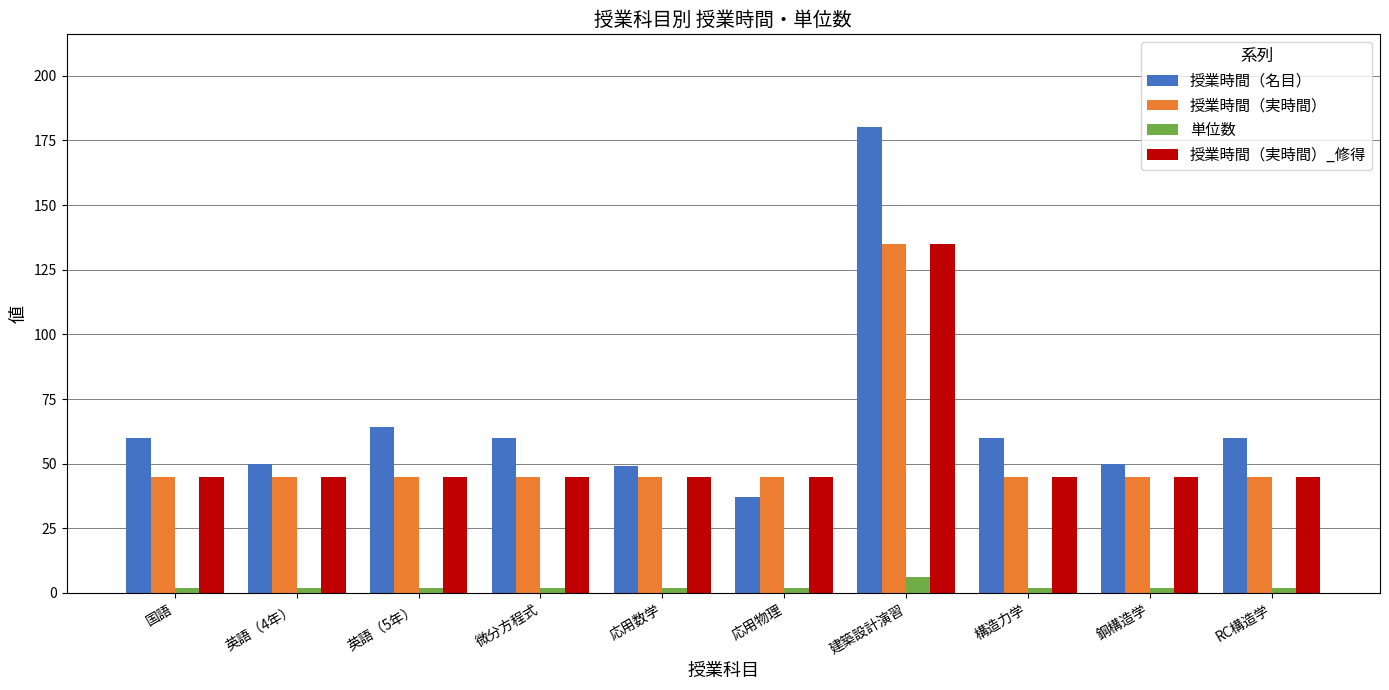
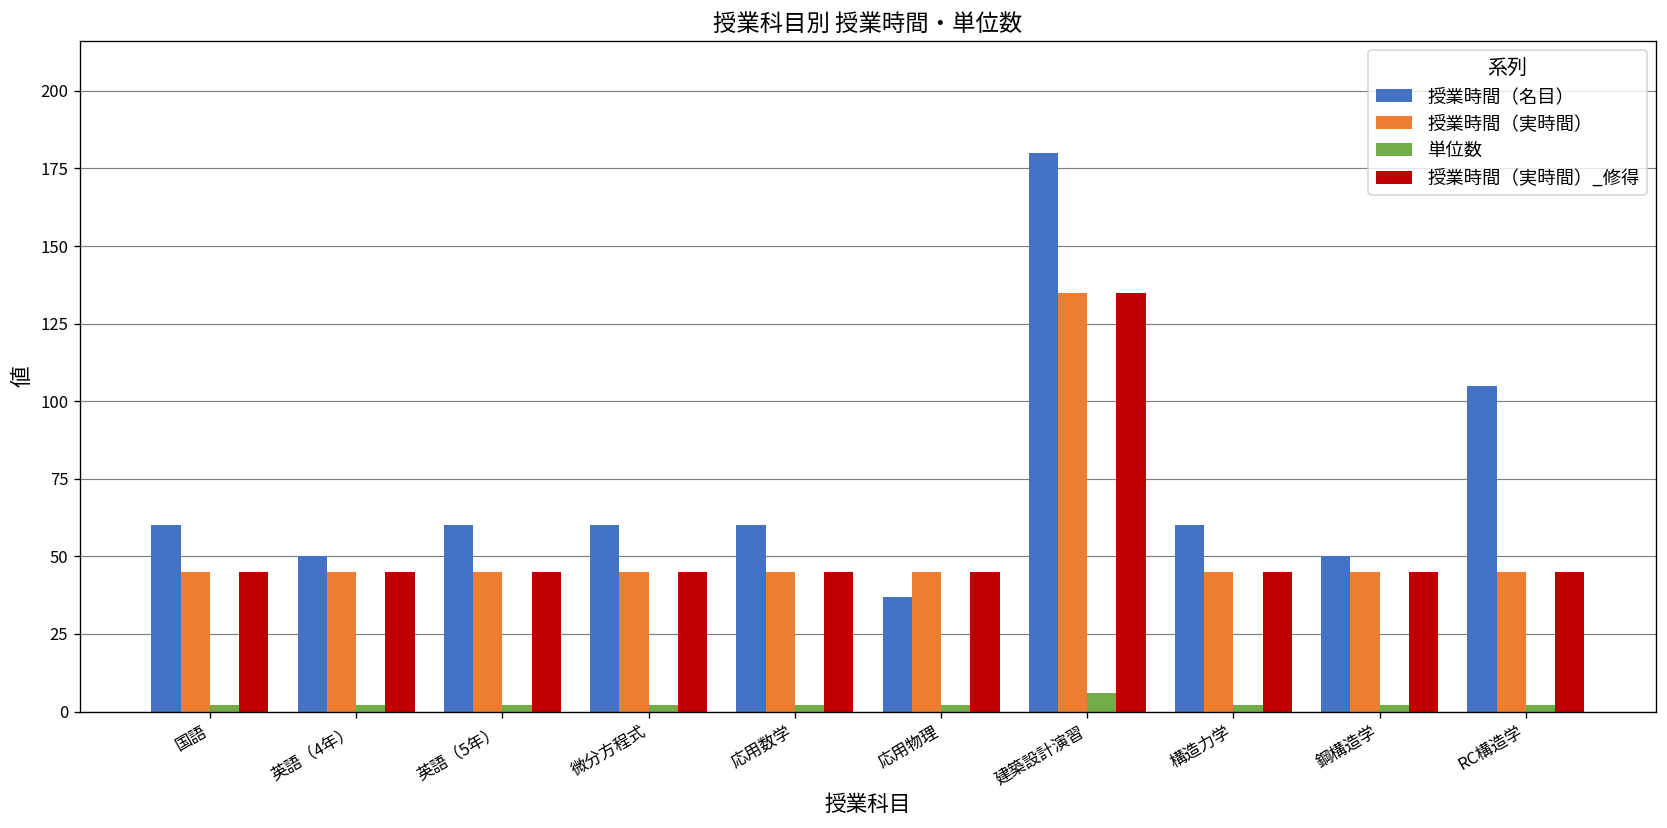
授業時間（名目）, 英語（5年）: 64 -> 60
授業時間（名目）, 応用数学: 49 -> 60
授業時間（名目）, RC構造学: 60 -> 105
